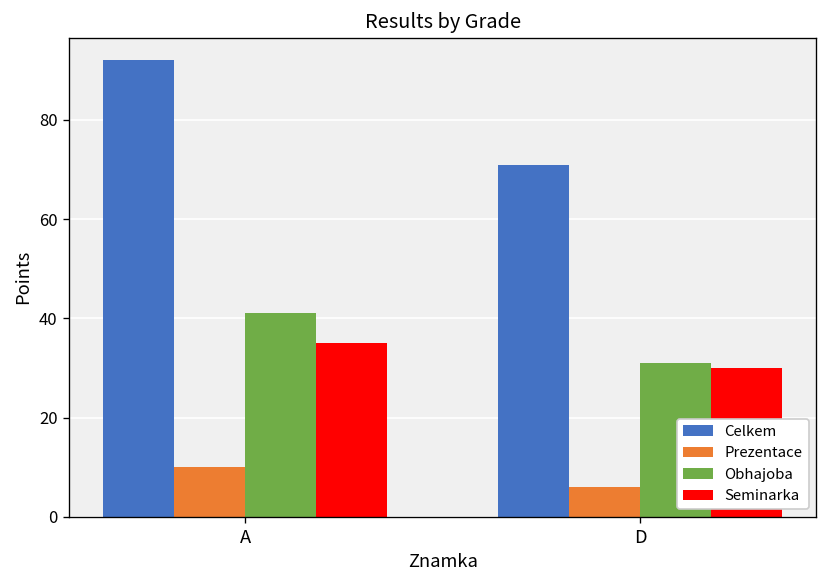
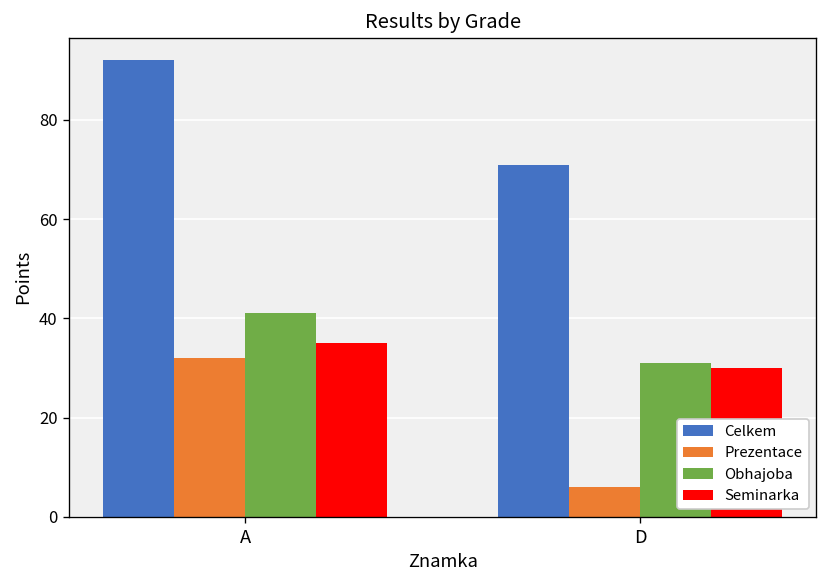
Prezentace, A: 10 -> 32
